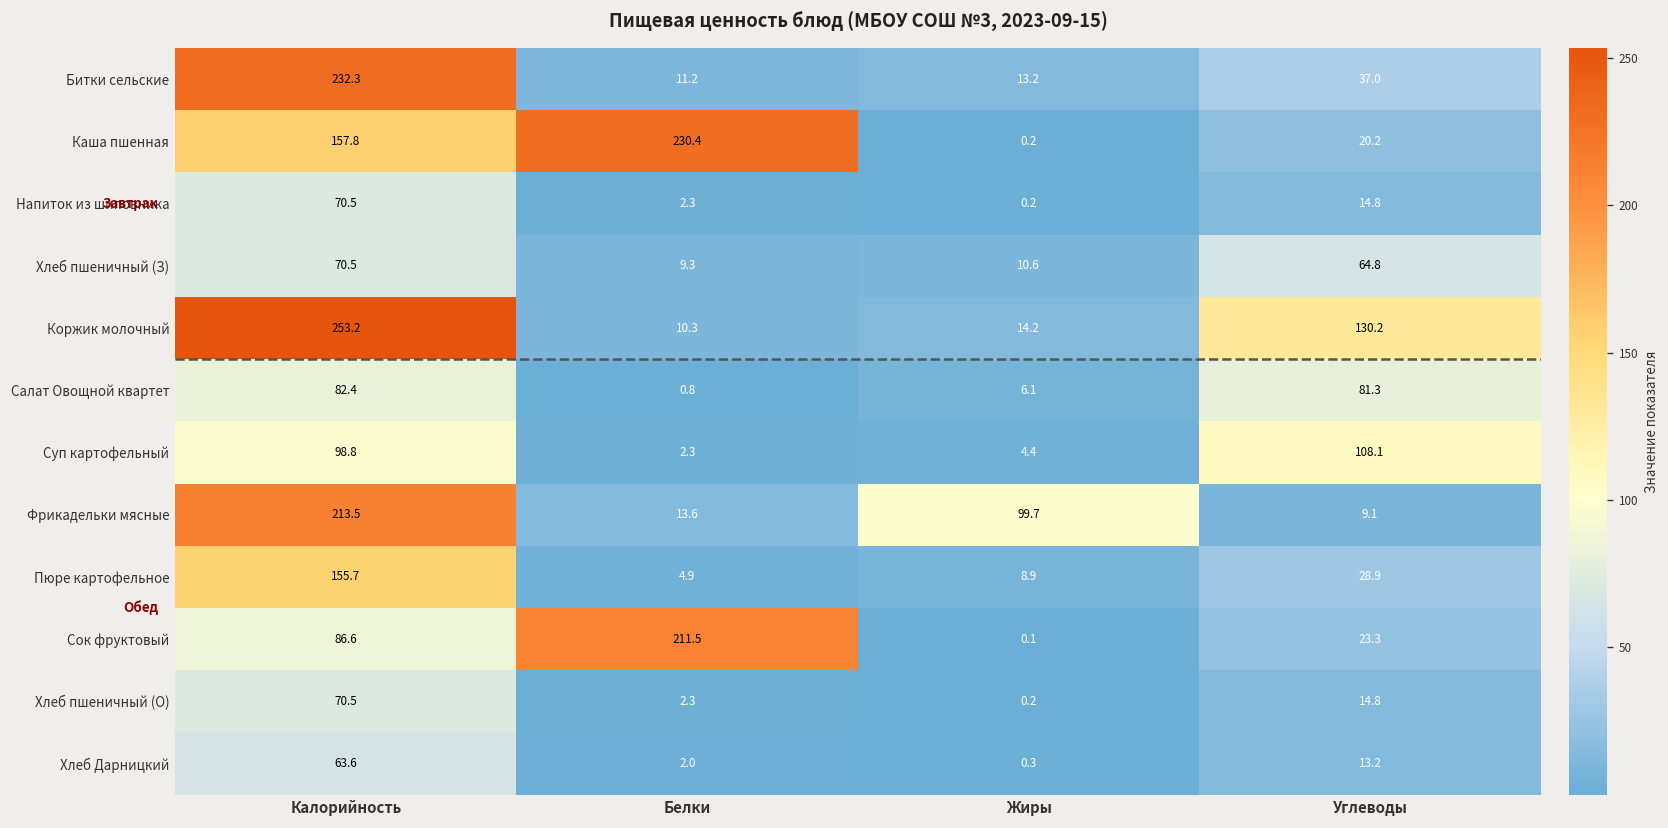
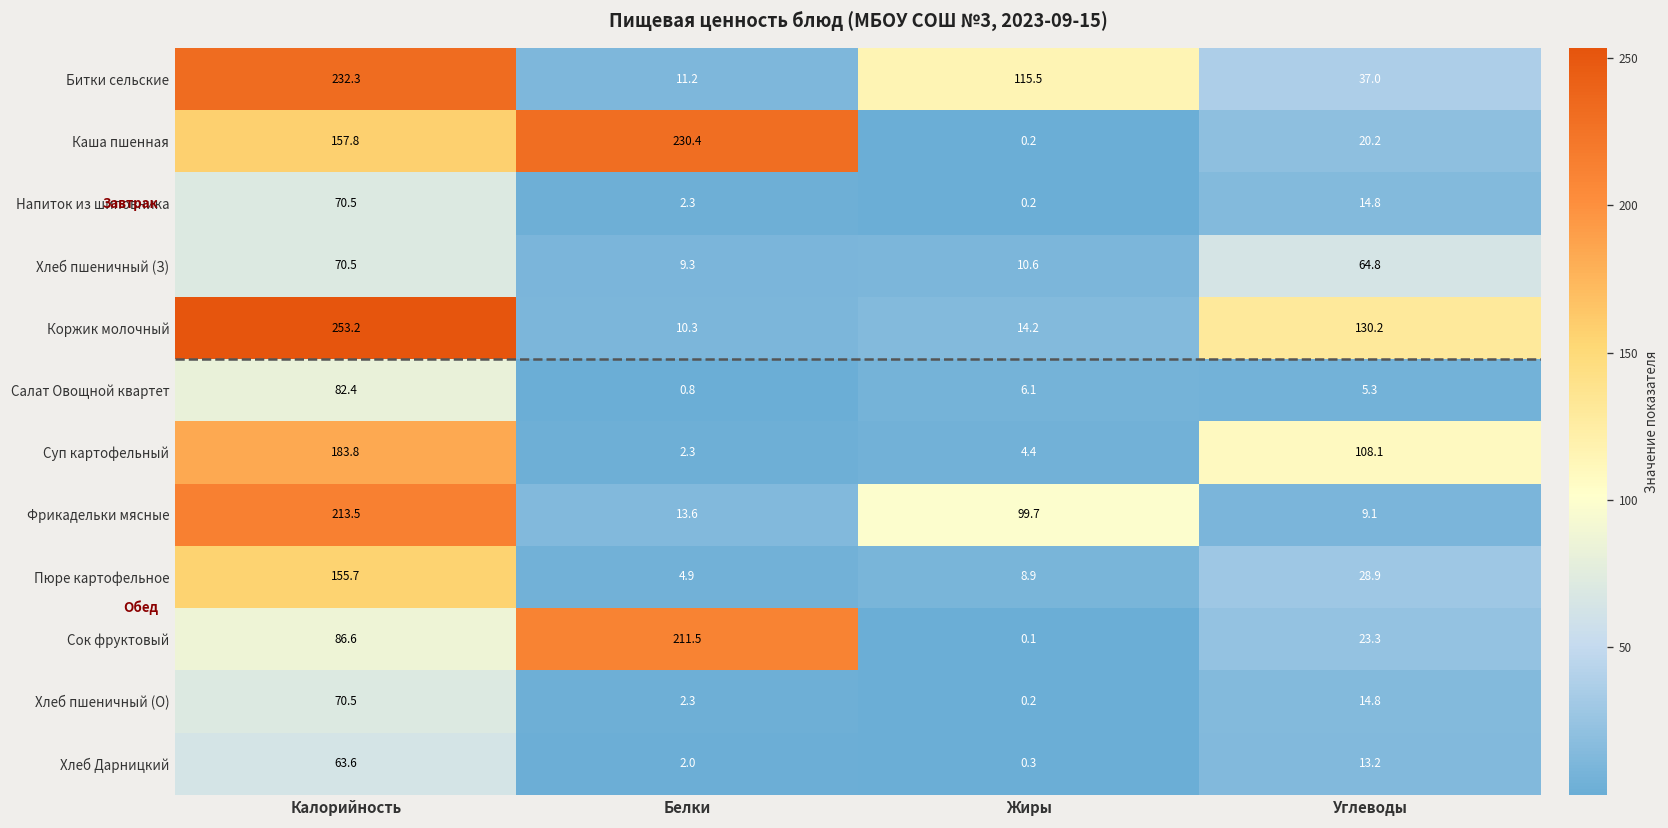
Битки сельские, Жиры: 13.2 -> 115.5
Салат Овощной квартет, Углеводы: 81.3 -> 5.3
Суп картофельный, Калорийность: 98.8 -> 183.8
